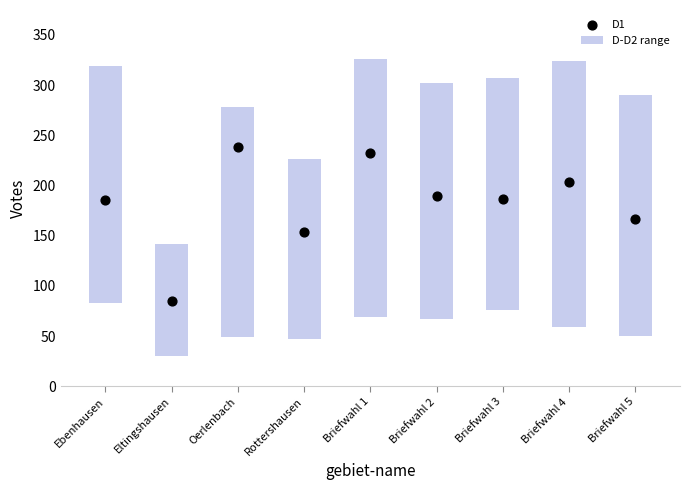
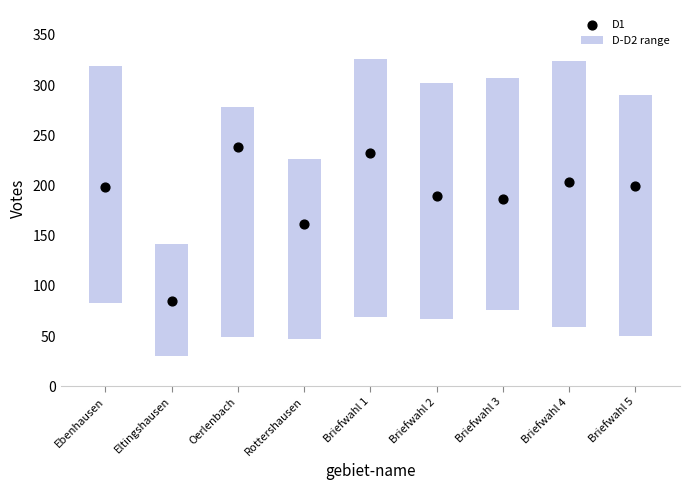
D1, Ebenhausen: 186 -> 199
D1, Rottershausen: 154 -> 162
D1, Briefwahl 5: 167 -> 200
